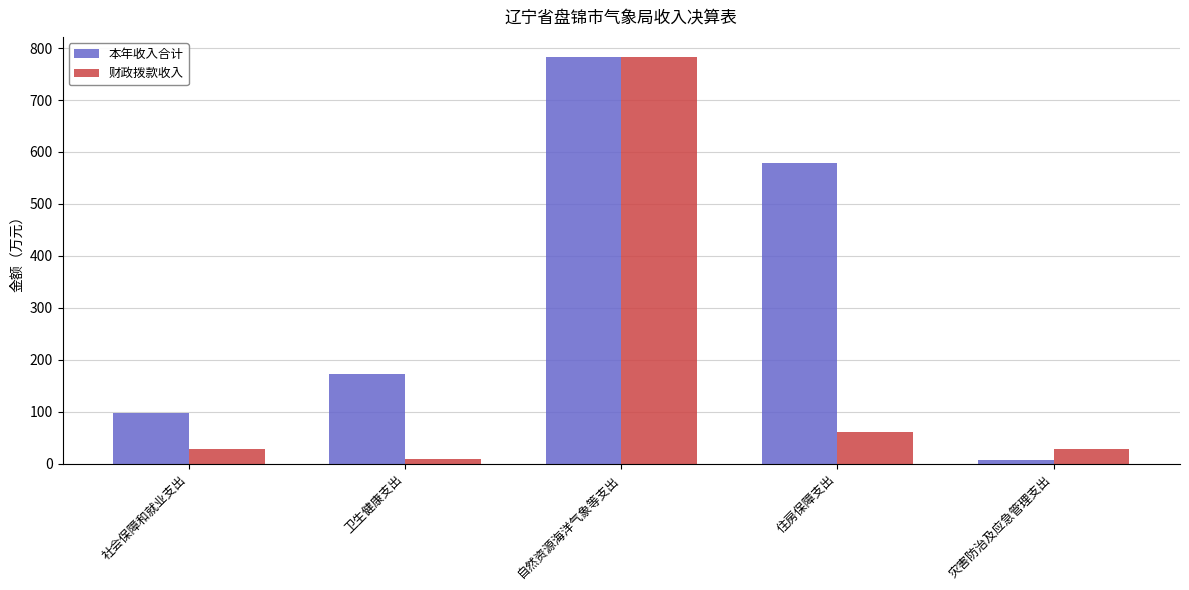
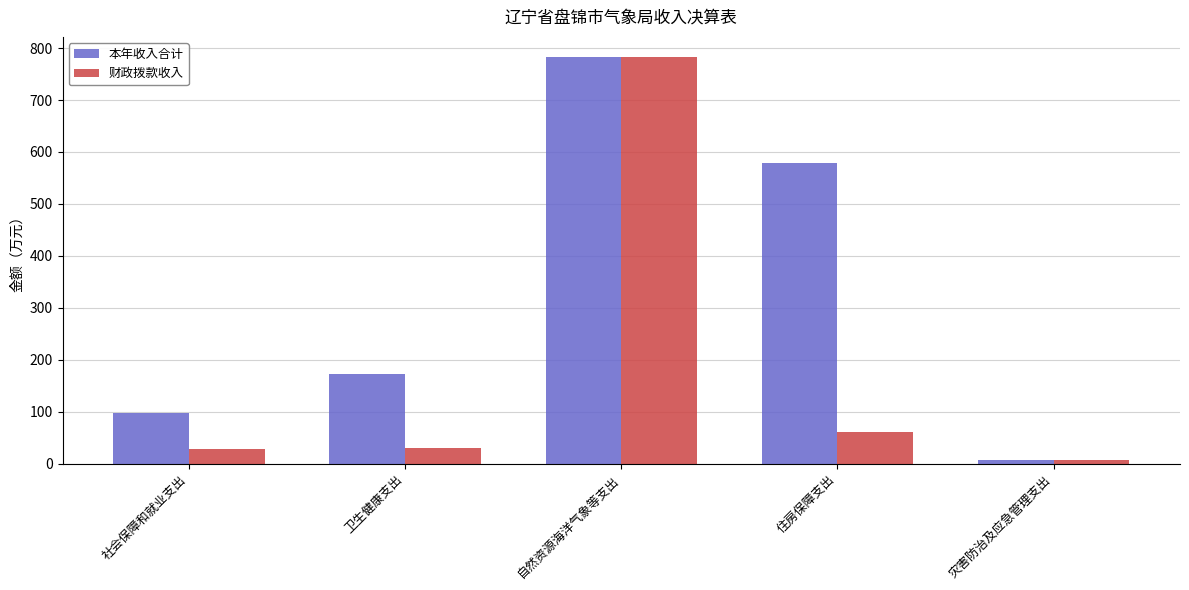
财政拨款收入, 卫生健康支出: 10 -> 30
财政拨款收入, 灾害防治及应急管理支出: 30 -> 10
